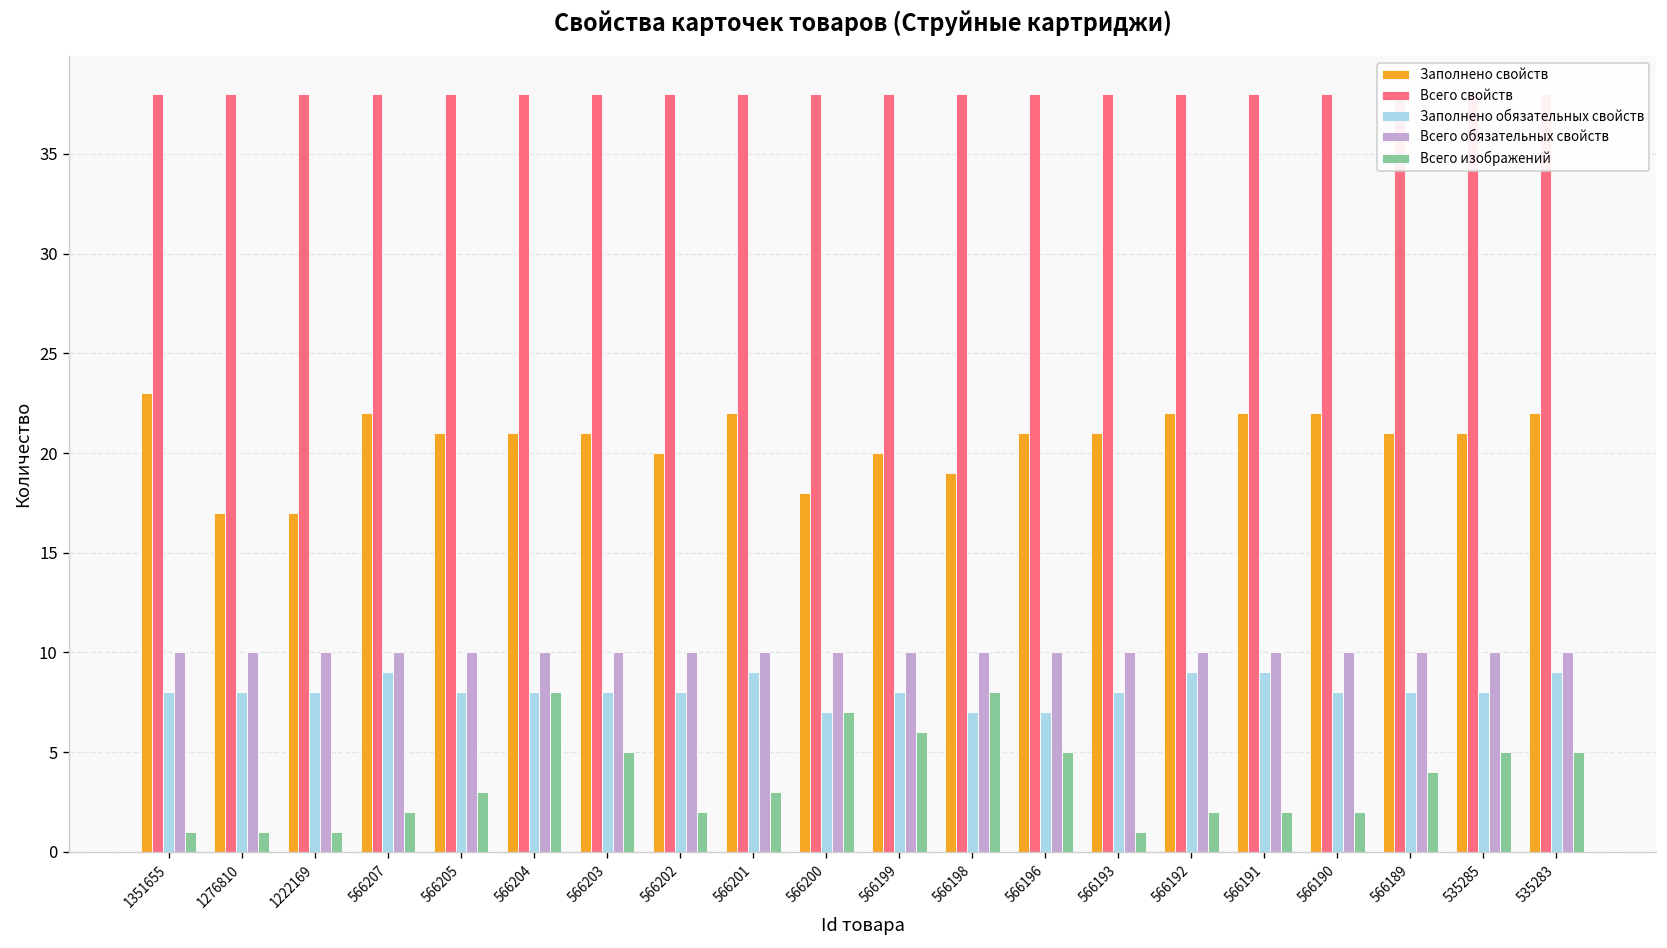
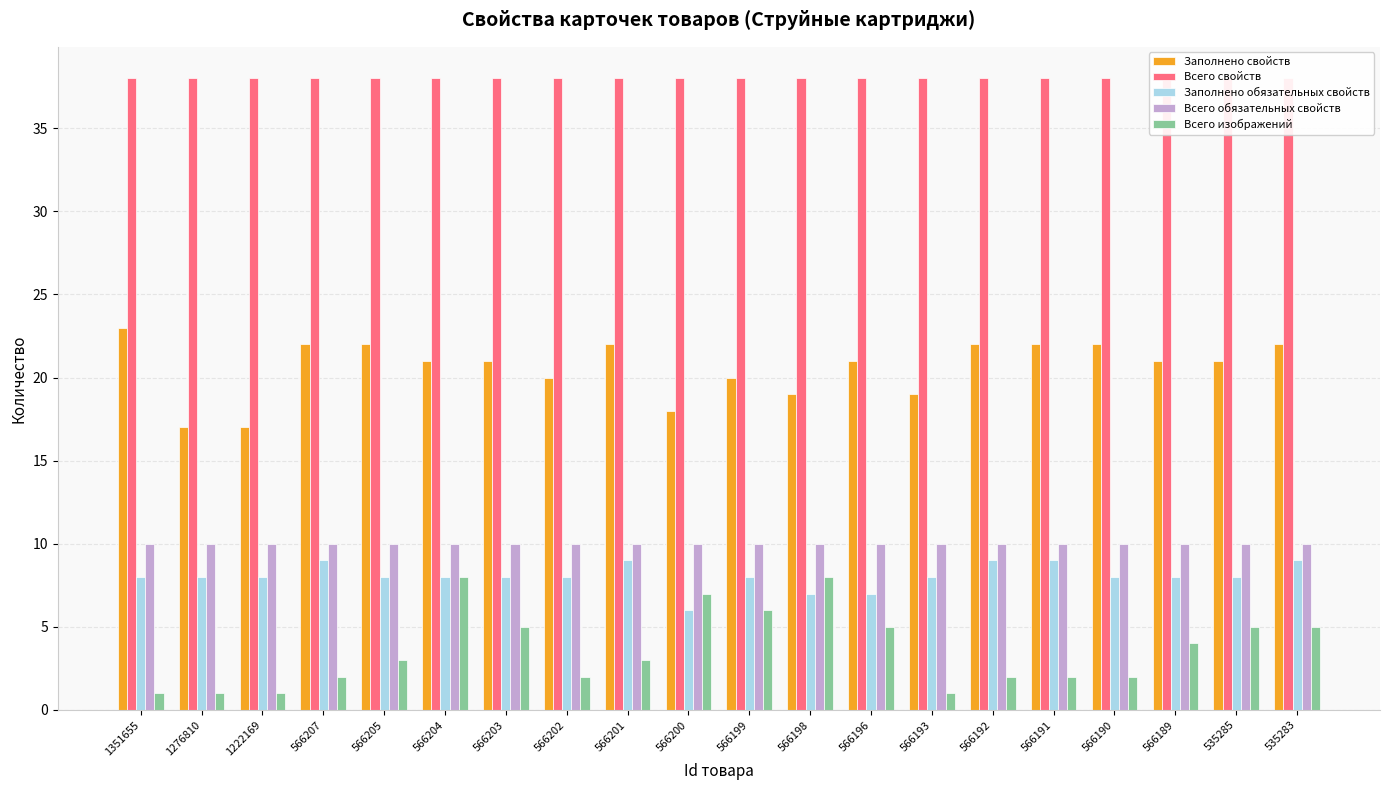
Заполнено свойств, 566205: 21 -> 22
Заполнено обязательных свойств, 566200: 7 -> 6
Заполнено свойств, 566193: 21 -> 19
